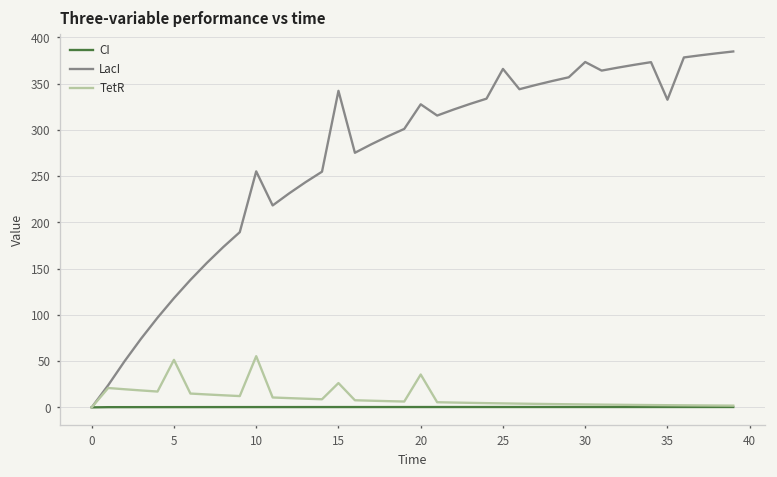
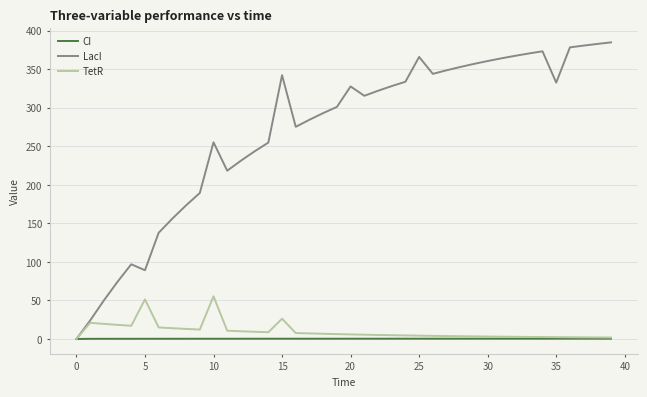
LacI, 5: 120 -> 90
TetR, 20: 40 -> 10
LacI, 30: 370 -> 360
